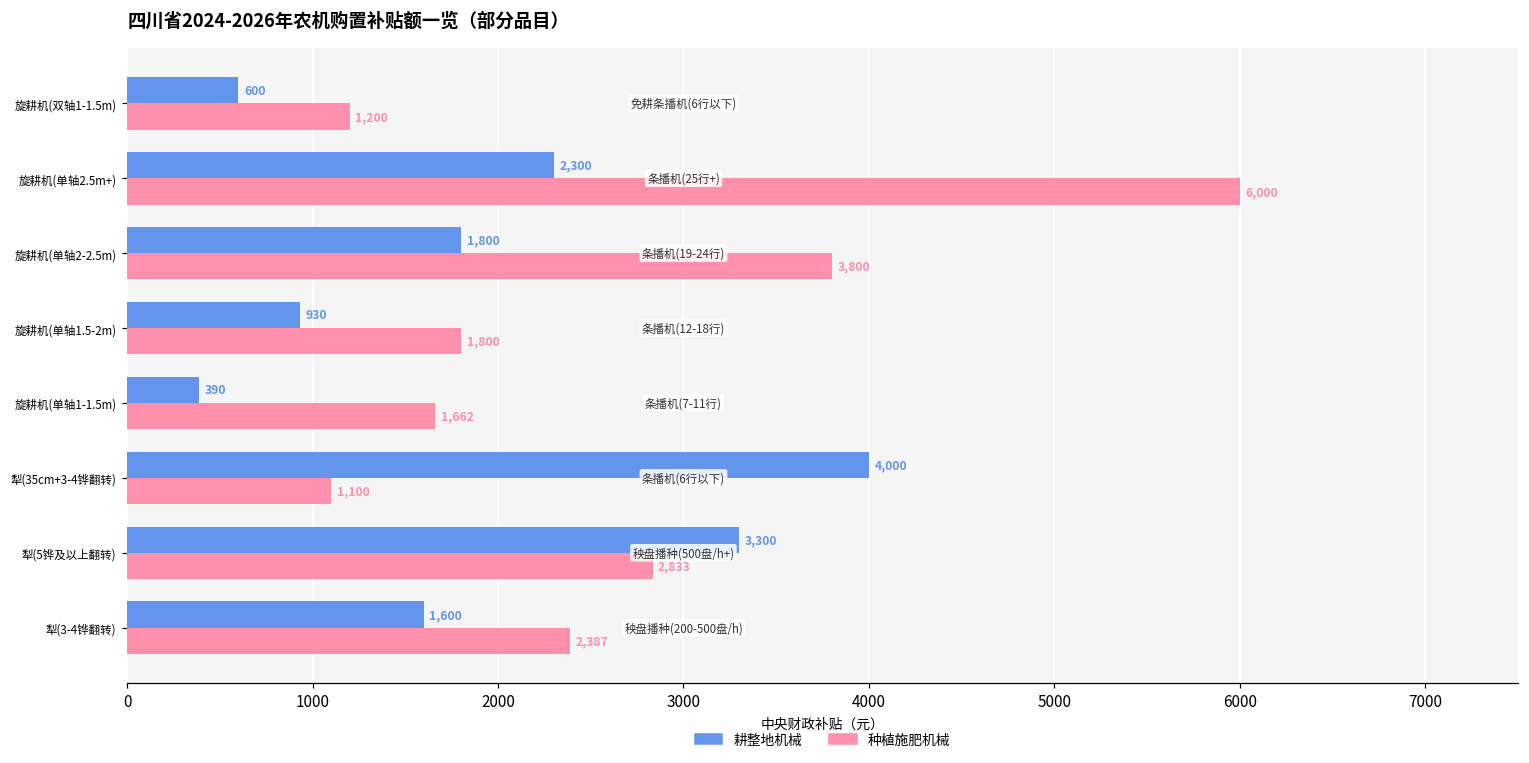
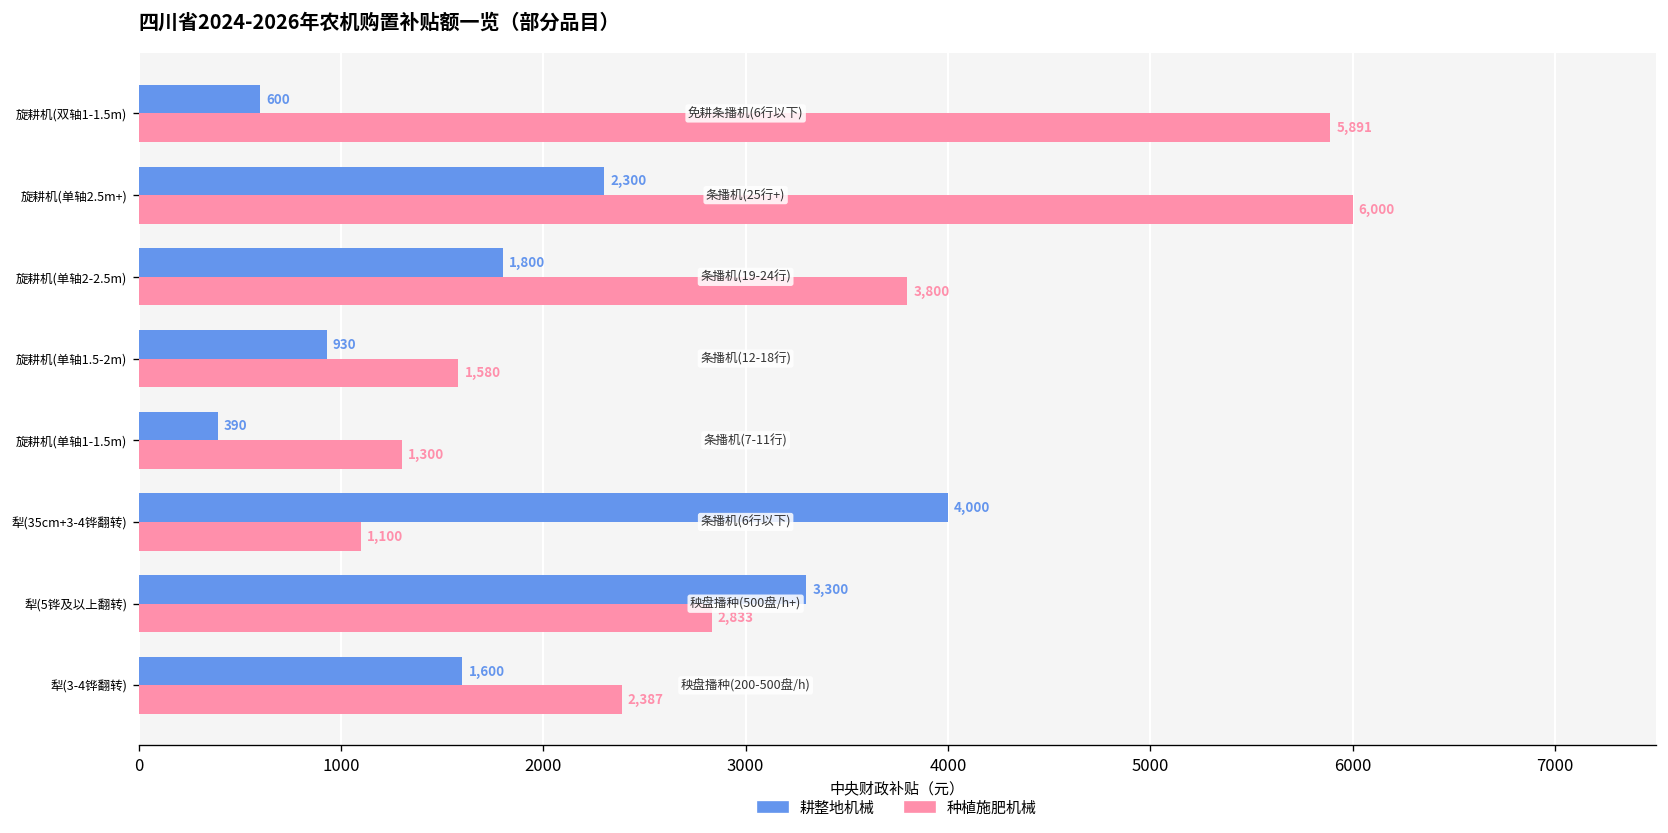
种植施肥机械, 旋耕机(双轴1-1.5m): 1,200 -> 5,891
种植施肥机械, 旋耕机(单轴1.5-2m): 1,800 -> 1,580
种植施肥机械, 旋耕机(单轴1-1.5m): 1,662 -> 1,300
